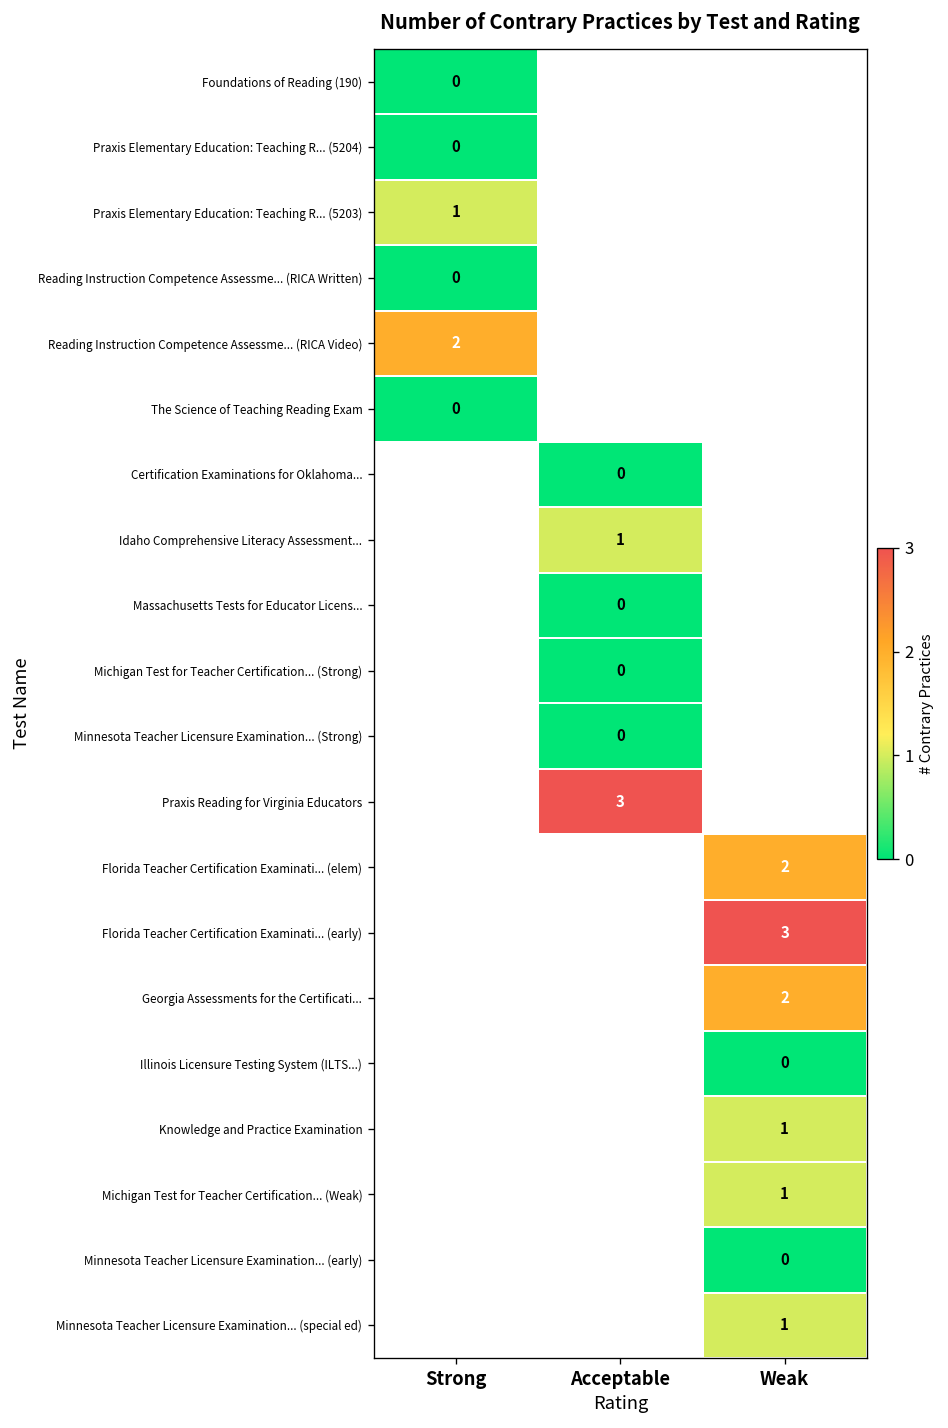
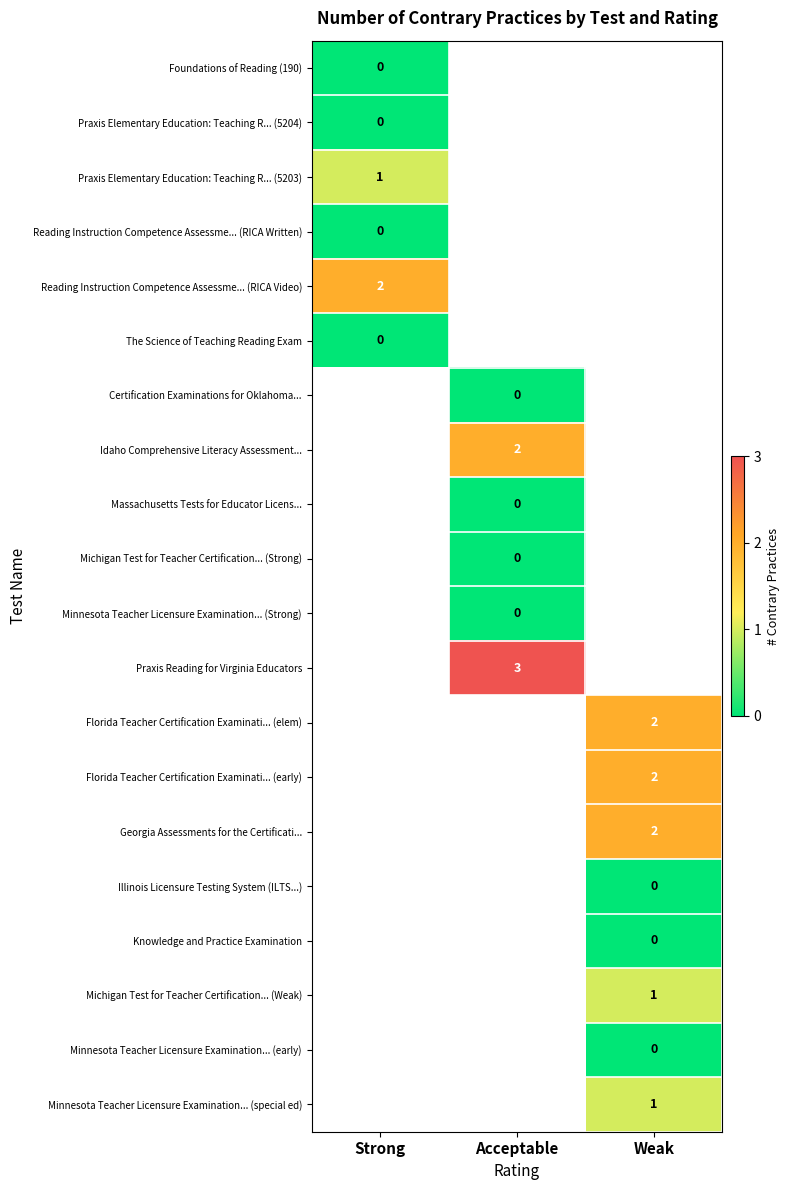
Idaho Comprehensive Literacy Assessment..., Acceptable: 1 -> 2
Florida Teacher Certification Examinati... (early), Weak: 3 -> 2
Knowledge and Practice Examination, Weak: 1 -> 0
